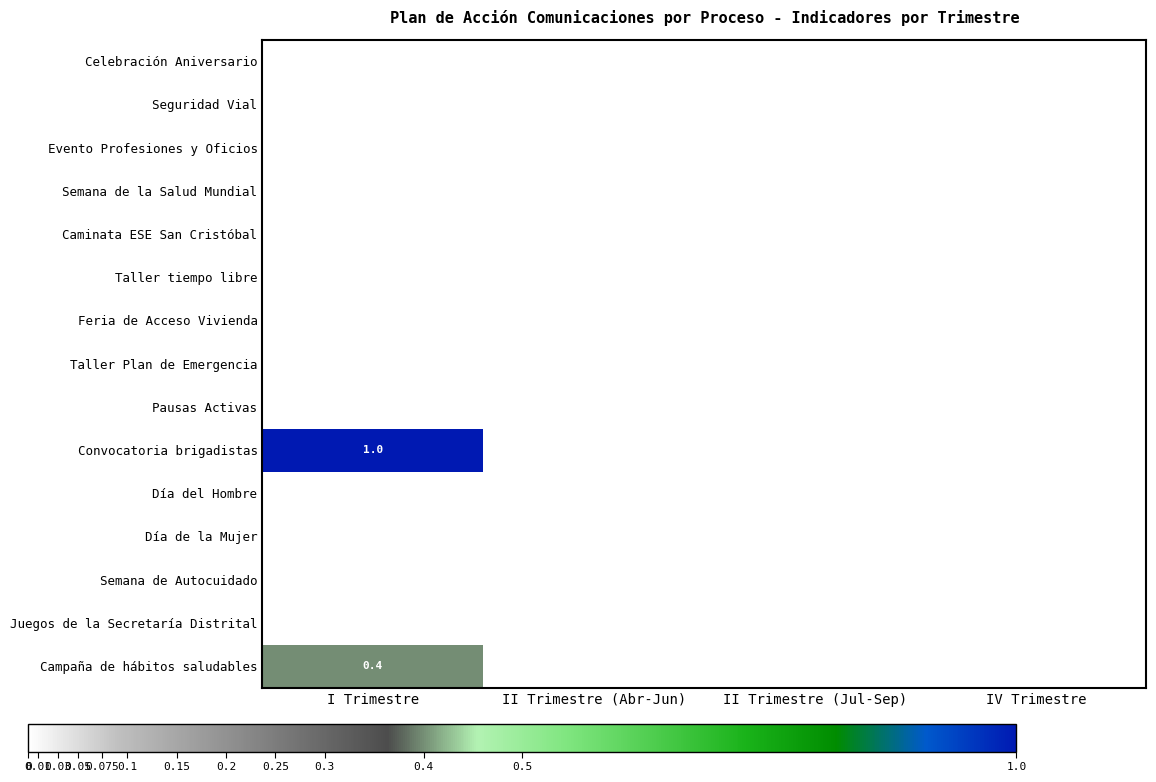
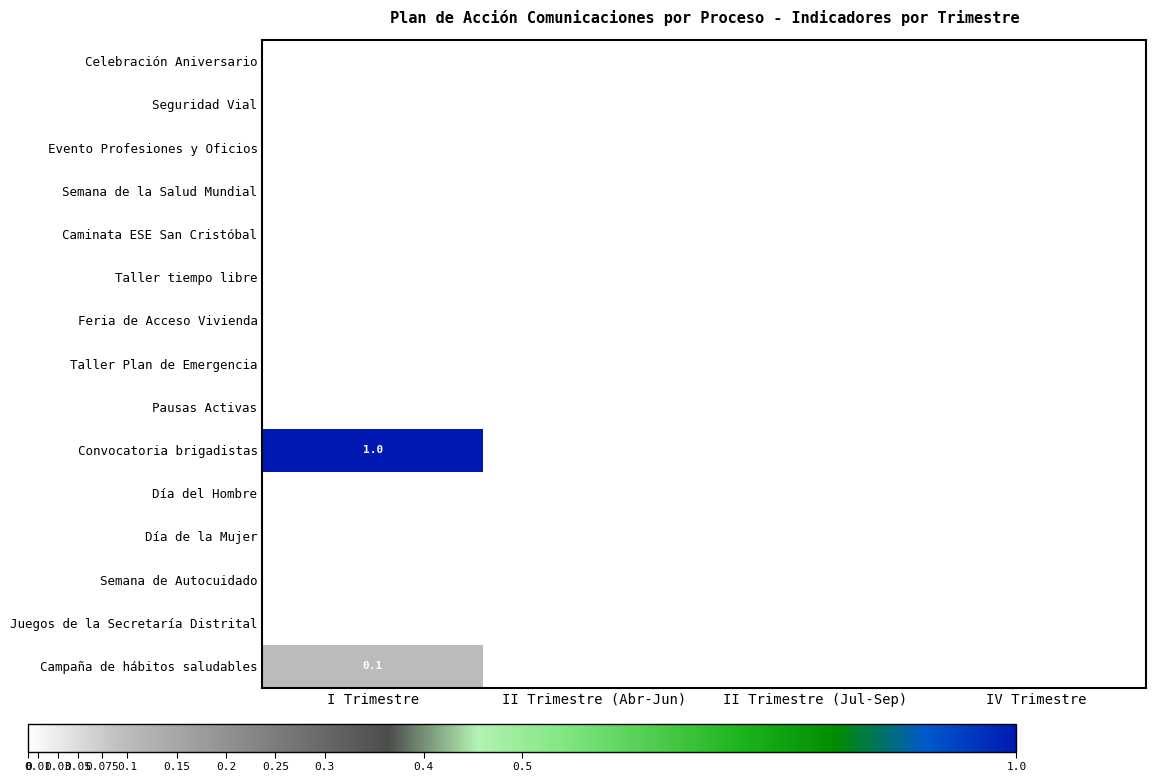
Campaña de hábitos saludables, I Trimestre: 0.4 -> 0.1
